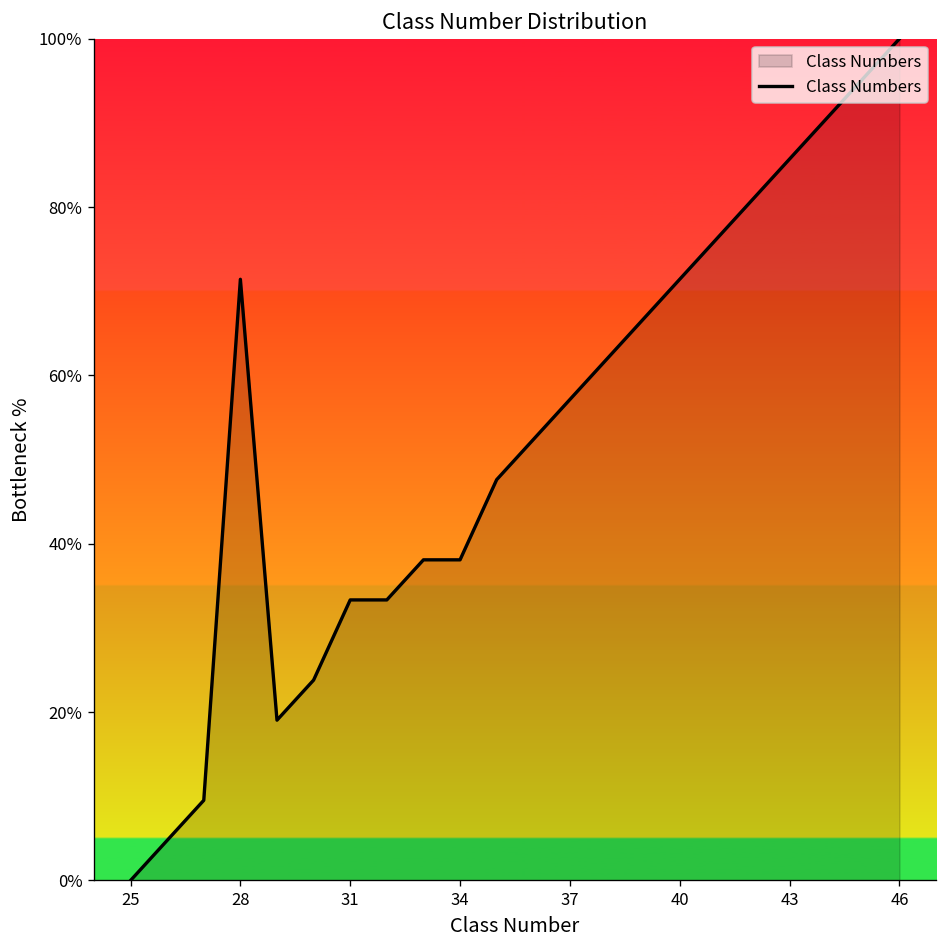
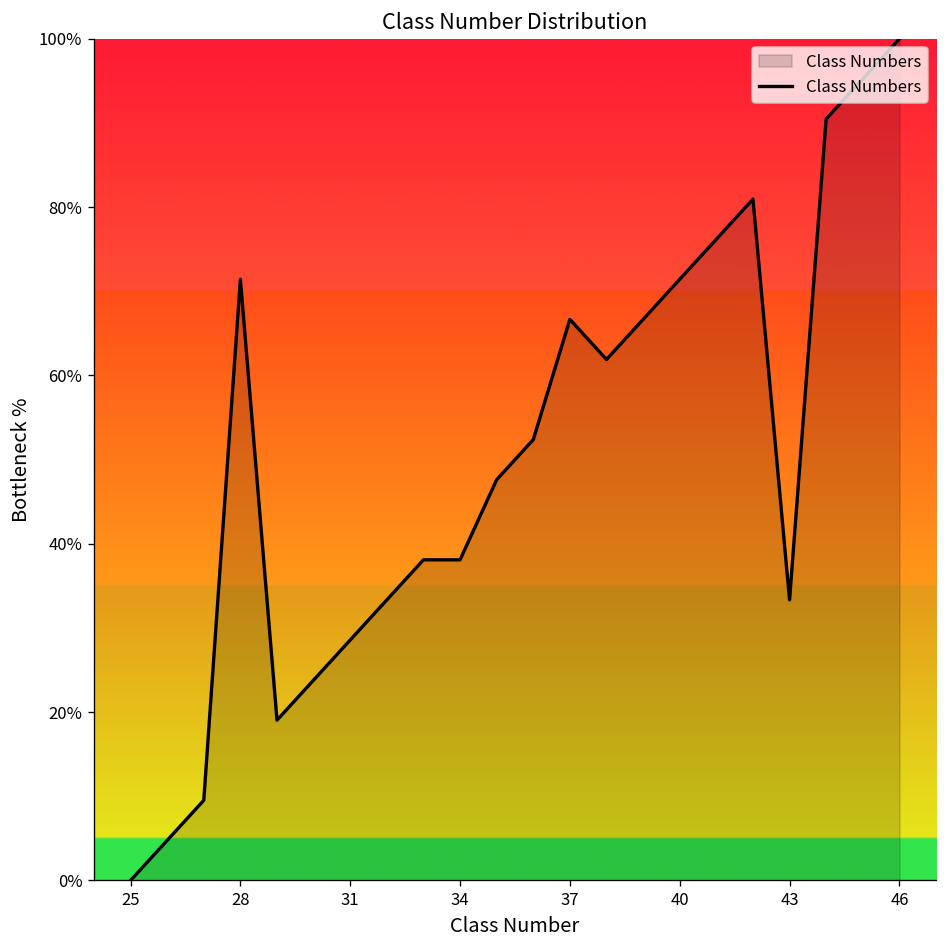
31: 33% -> 29%
37: 57% -> 67%
43: 86% -> 33%
